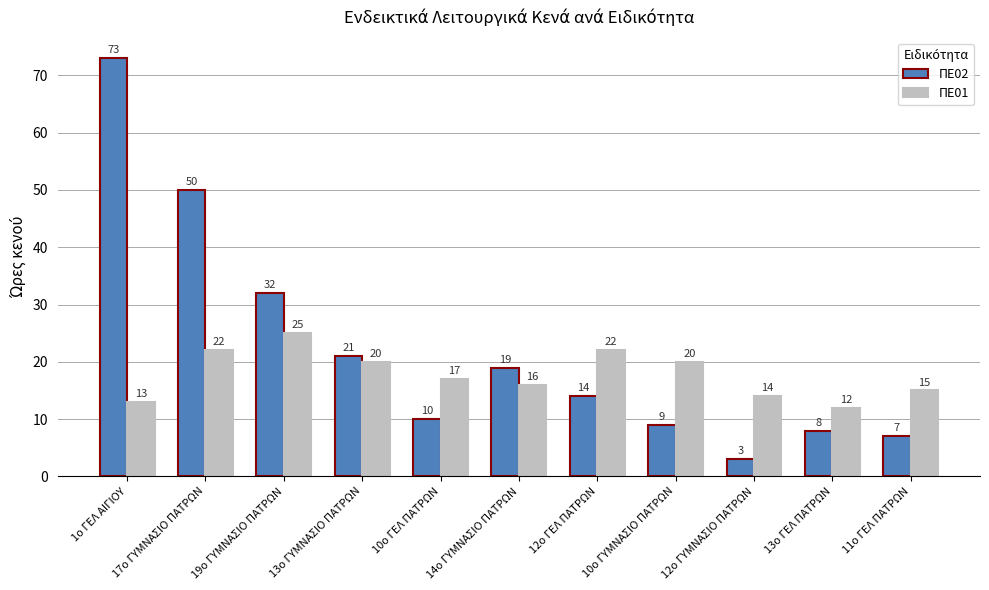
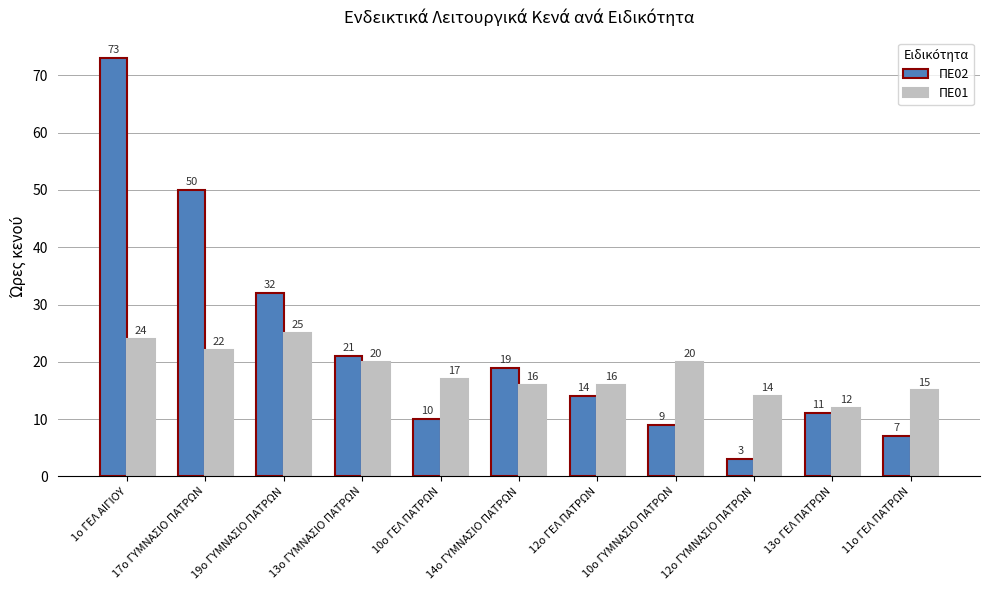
ΠΕ01, 1ο ΓΕΛ ΑΙΓΙΟΥ: 13 -> 24
ΠΕ01, 12ο ΓΕΛ ΠΑΤΡΩΝ: 22 -> 16
ΠΕ02, 13ο ΓΕΛ ΠΑΤΡΩΝ: 8 -> 11
